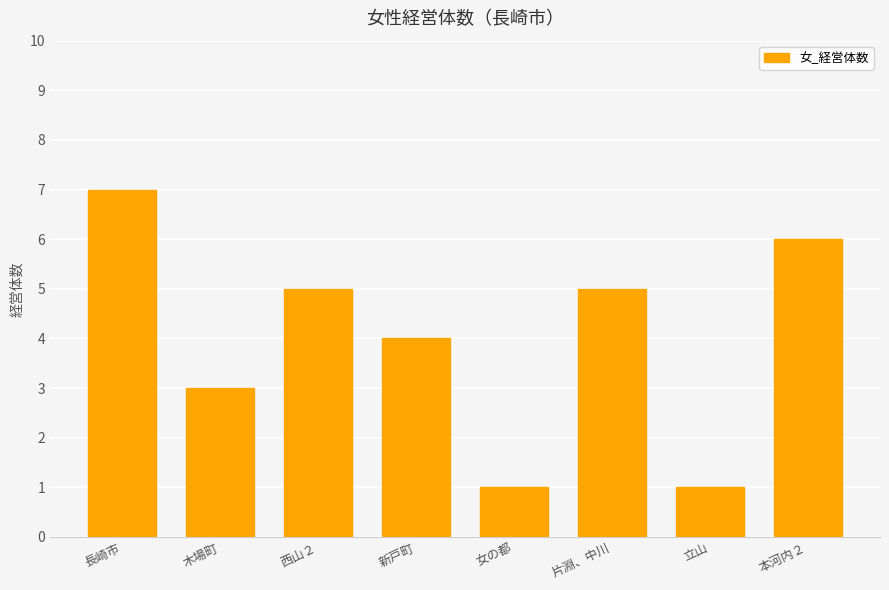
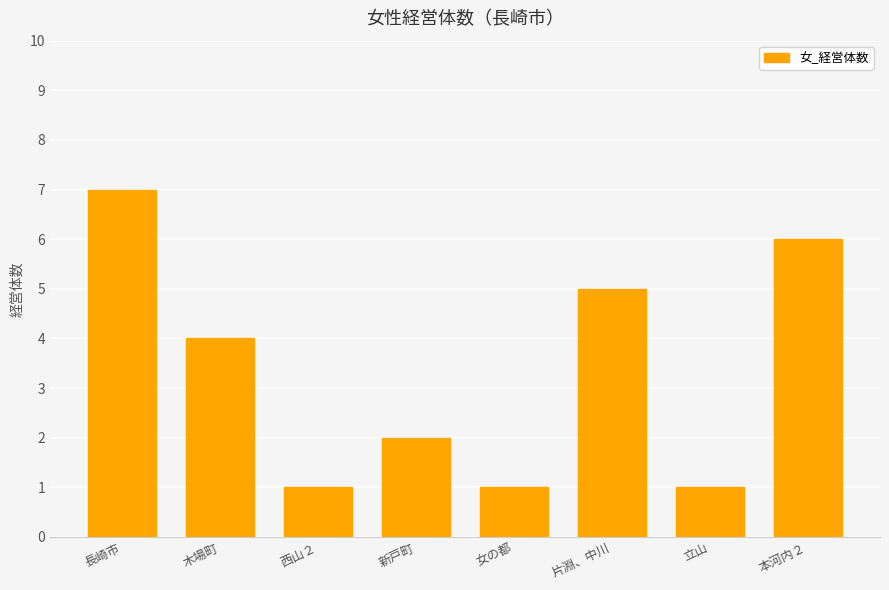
木場町: 3 -> 4
西山２: 5 -> 1
新戸町: 4 -> 2
